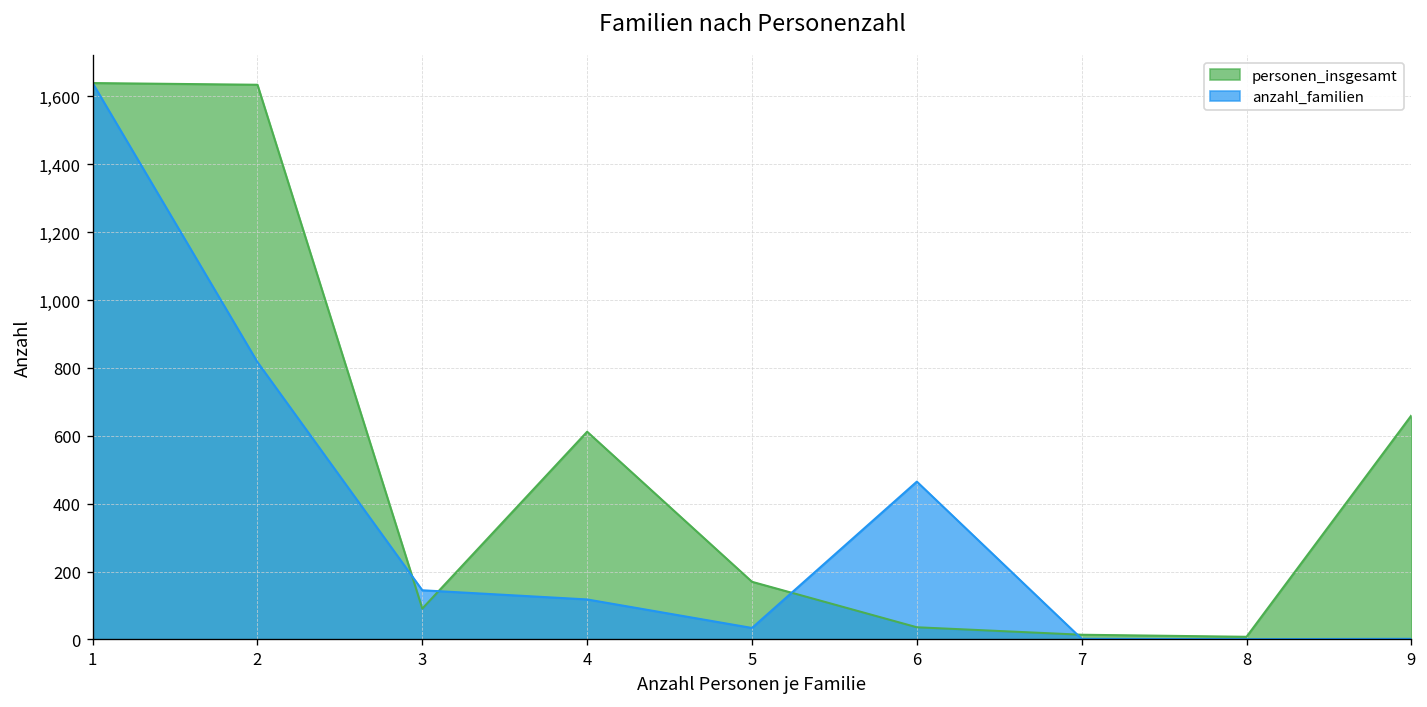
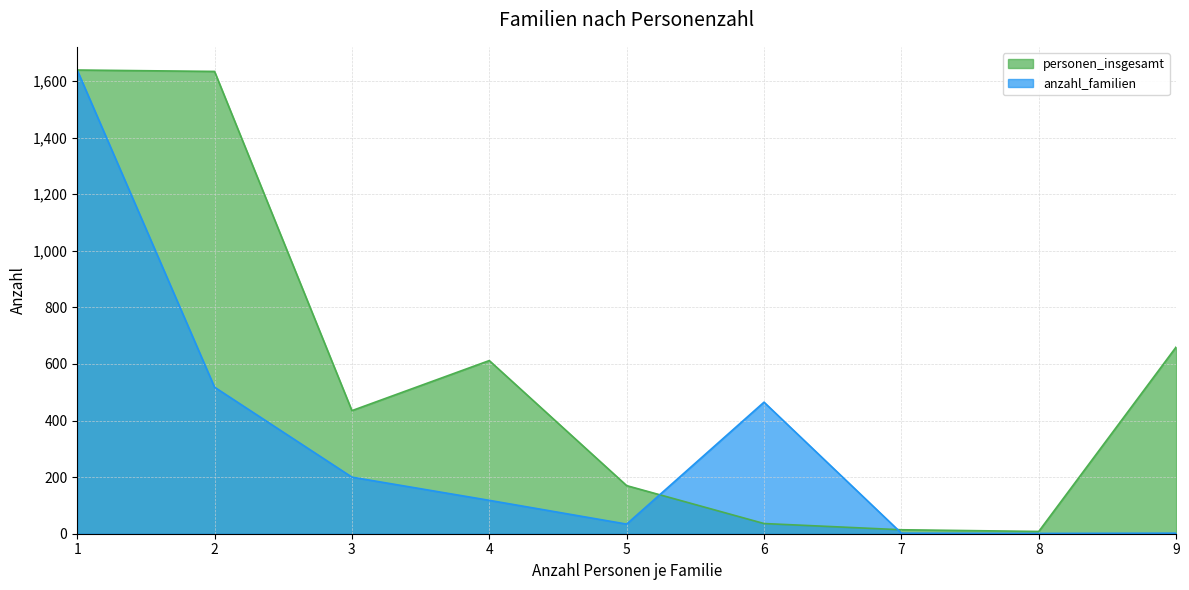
anzahl_familien, 2: 820 -> 520
personen_insgesamt, 3: 90 -> 440
anzahl_familien, 3: 150 -> 200
